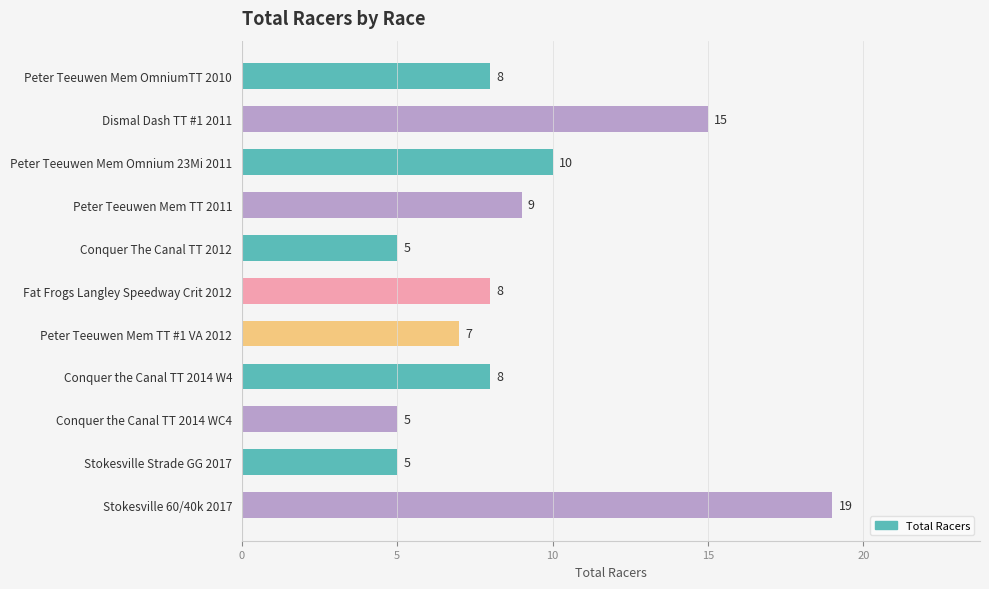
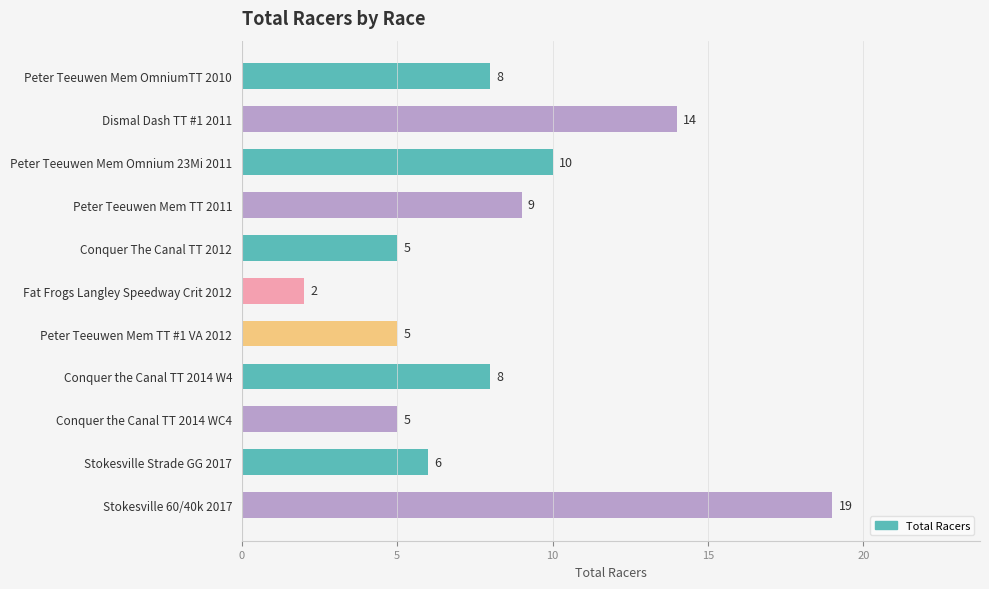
Dismal Dash TT #1 2011: 15 -> 14
Fat Frogs Langley Speedway Crit 2012: 8 -> 2
Peter Teeuwen Mem TT #1 VA 2012: 7 -> 5
Stokesville Strade GG 2017: 5 -> 6
